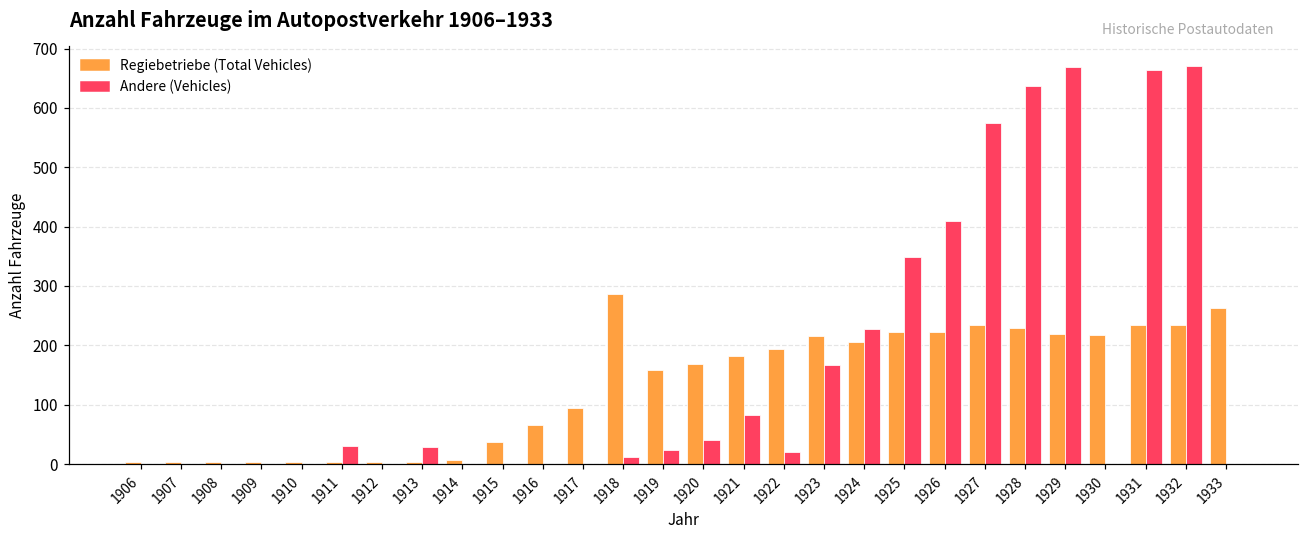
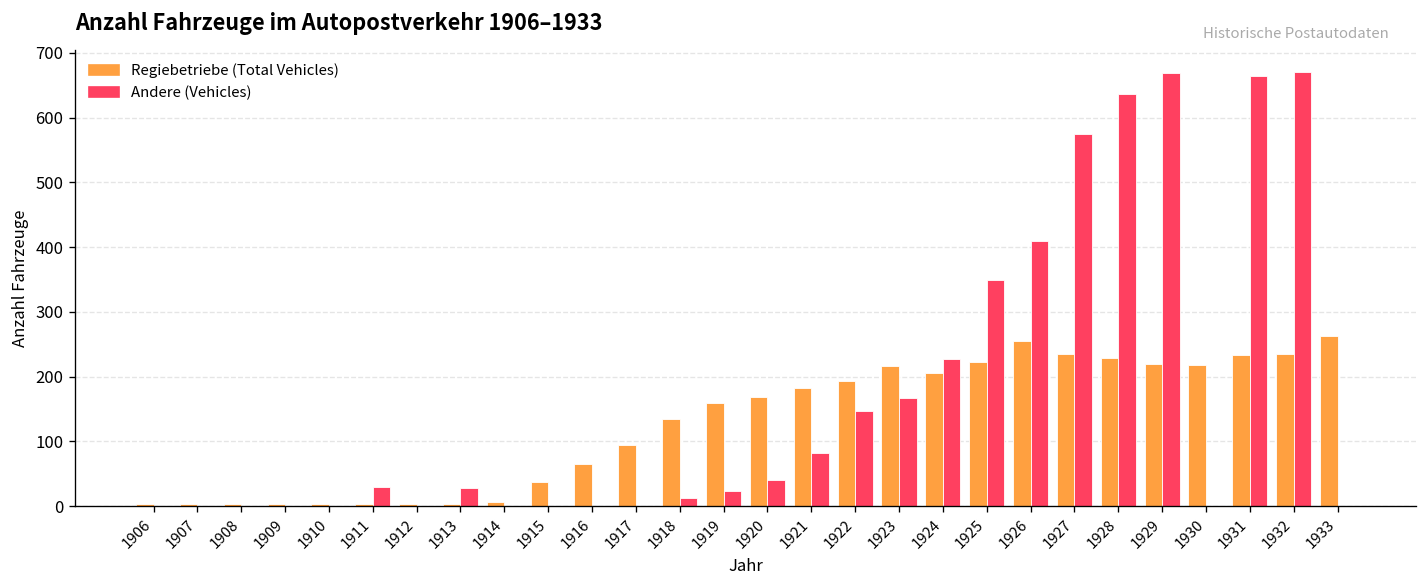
Regiebetriebe (Total Vehicles), 1918: 290 -> 140
Andere (Vehicles), 1922: 20 -> 150
Regiebetriebe (Total Vehicles), 1926: 220 -> 260
